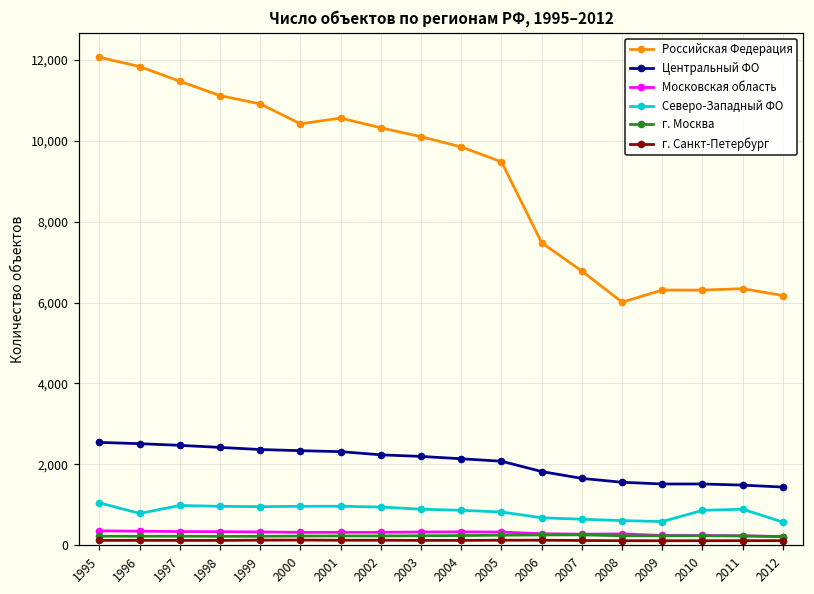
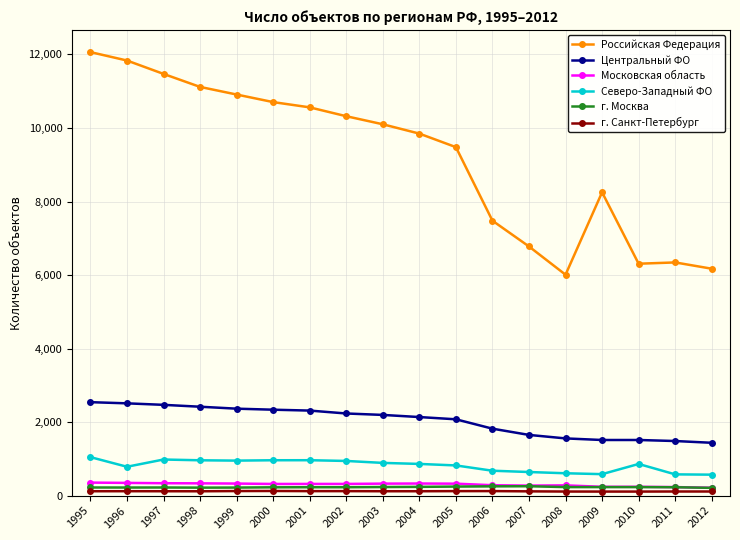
Российская Федерация, 2000: 10,400 -> 10,700
Российская Федерация, 2009: 6,300 -> 8,300
Северо-Западный ФО, 2011: 900 -> 600
